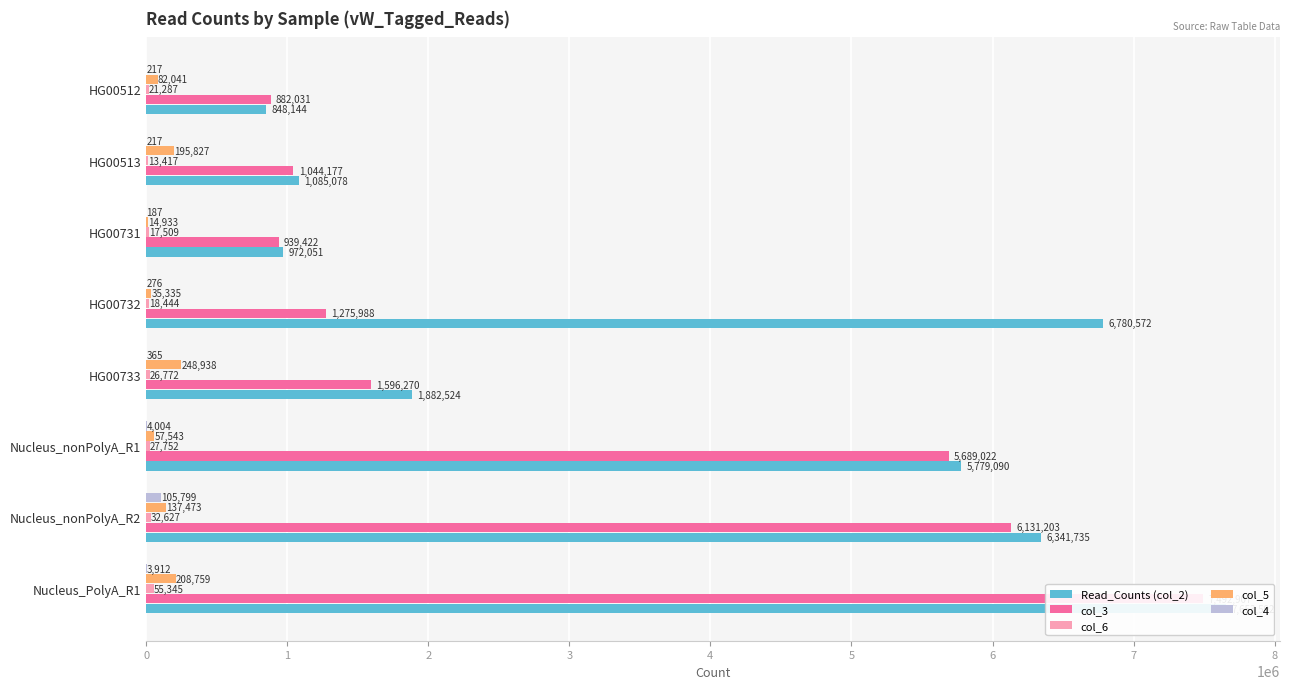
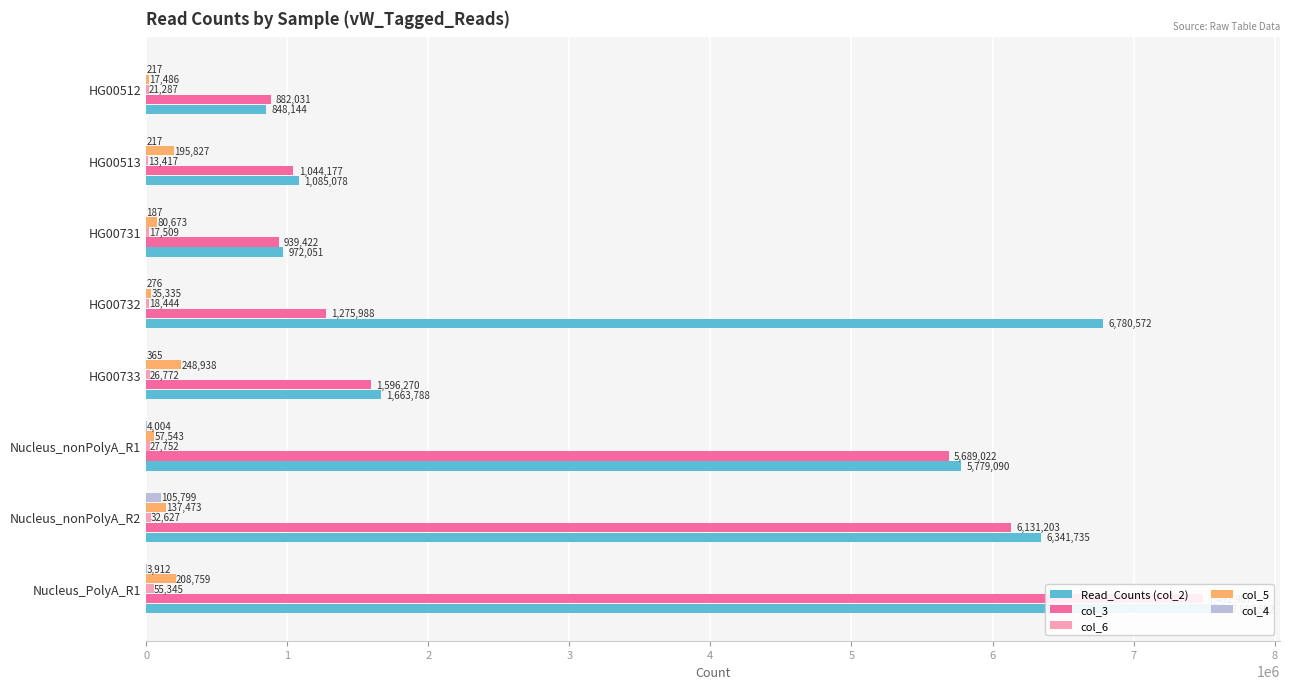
col_5, HG00512: 82,041 -> 17,486
col_5, HG00731: 14,933 -> 80,673
Read_Counts (col_2), HG00733: 1,882,524 -> 1,663,788
